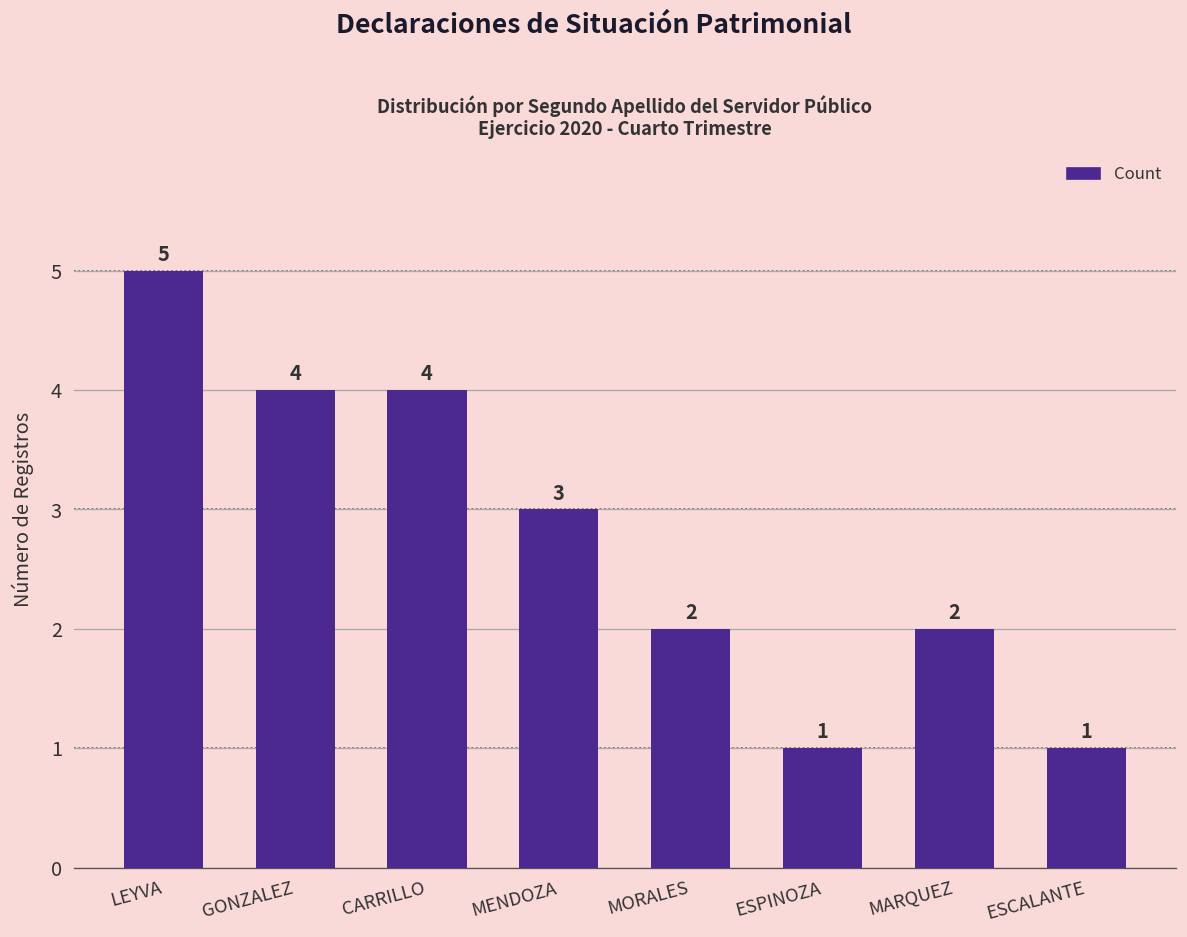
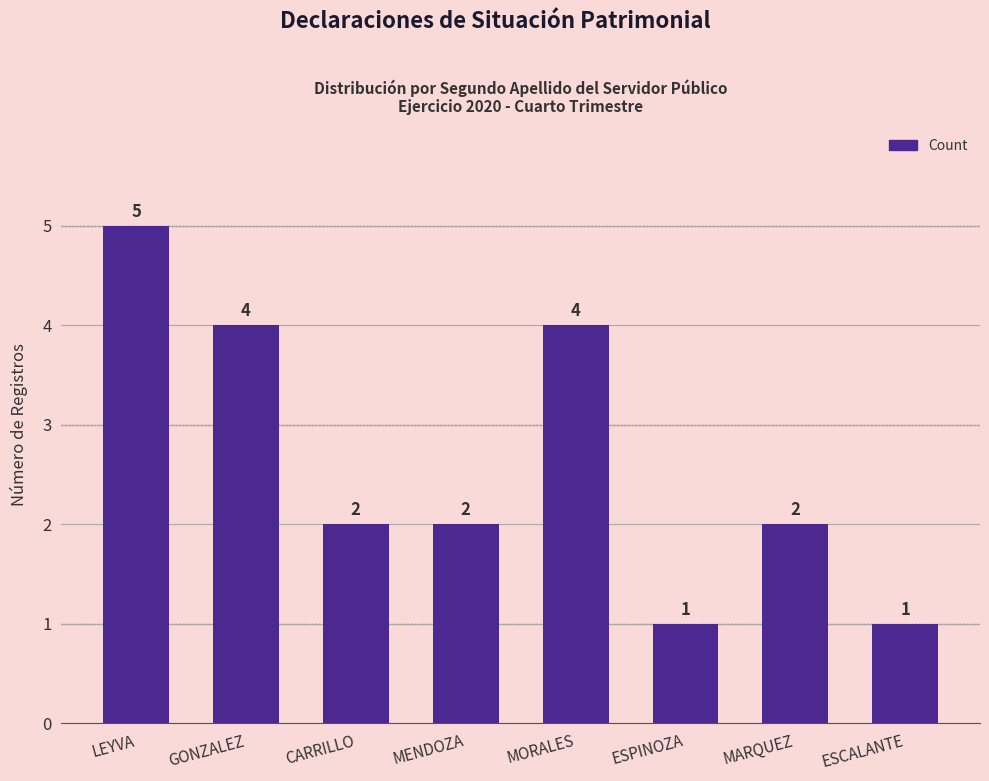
CARRILLO: 4 -> 2
MENDOZA: 3 -> 2
MORALES: 2 -> 4
